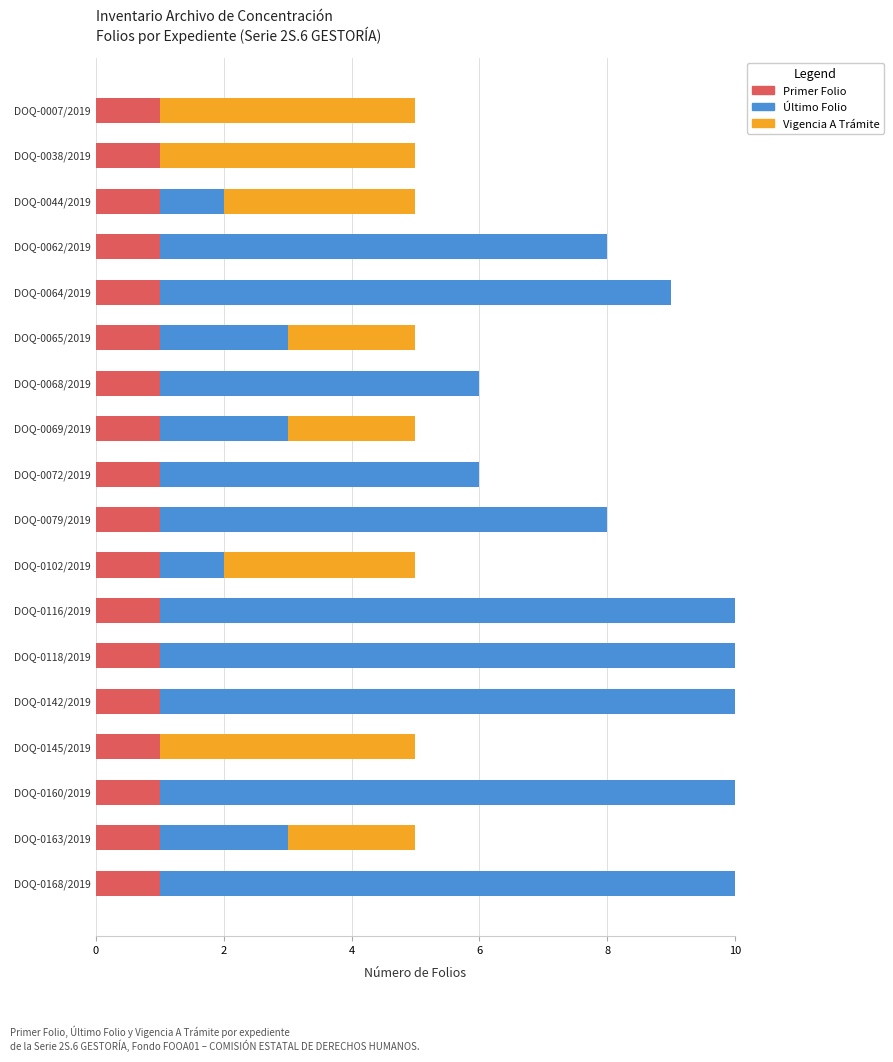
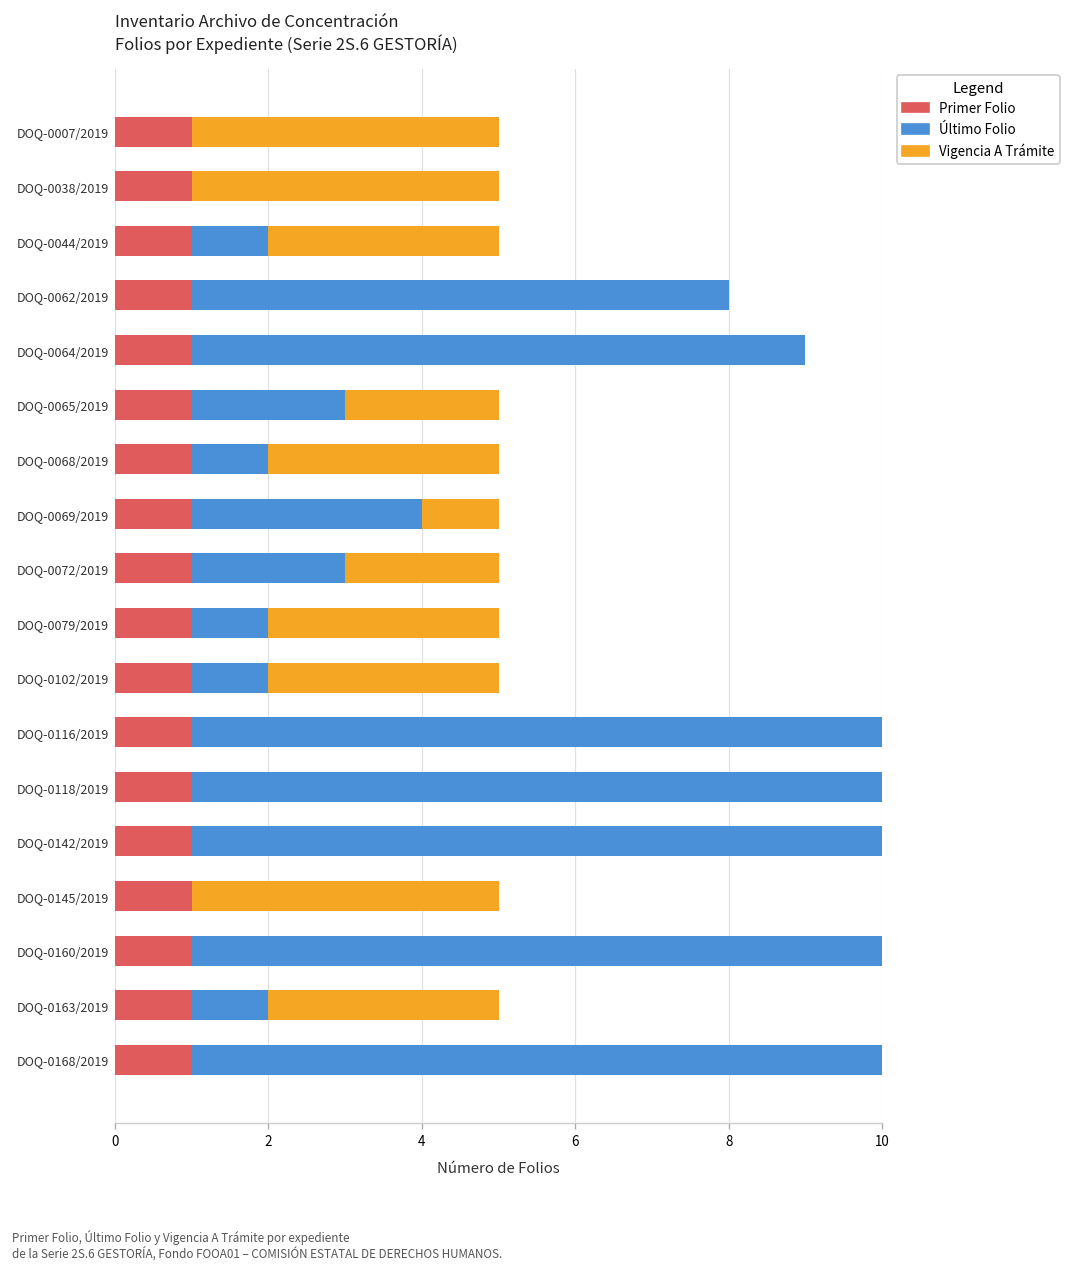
Último Folio, DOQ-0068/2019: 6 -> 2
Último Folio, DOQ-0069/2019: 3 -> 4
Último Folio, DOQ-0072/2019: 6 -> 3
Último Folio, DOQ-0079/2019: 8 -> 2
Último Folio, DOQ-0163/2019: 3 -> 2
